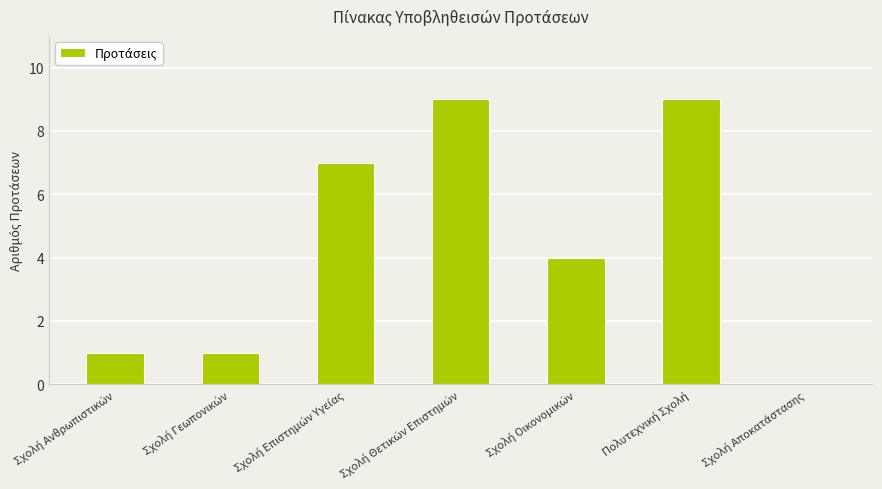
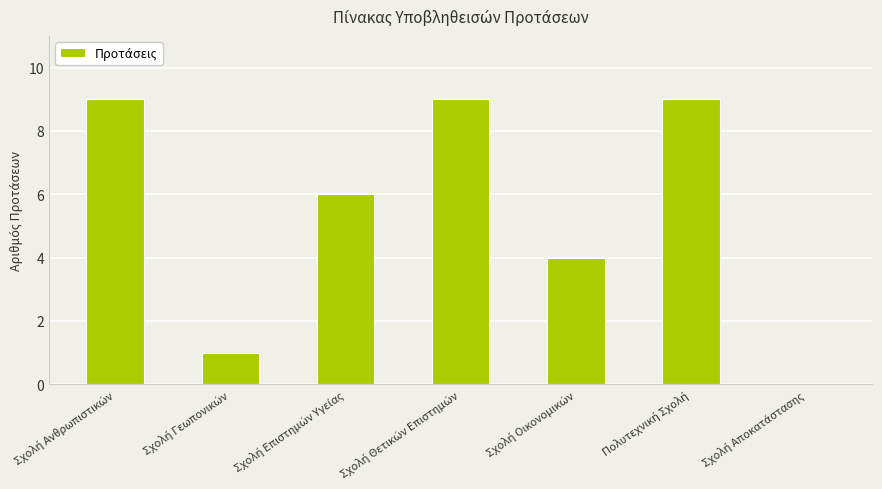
Σχολή Ανθρωπιστικών: 1 -> 9
Σχολή Επιστημών Υγείας: 7 -> 6
